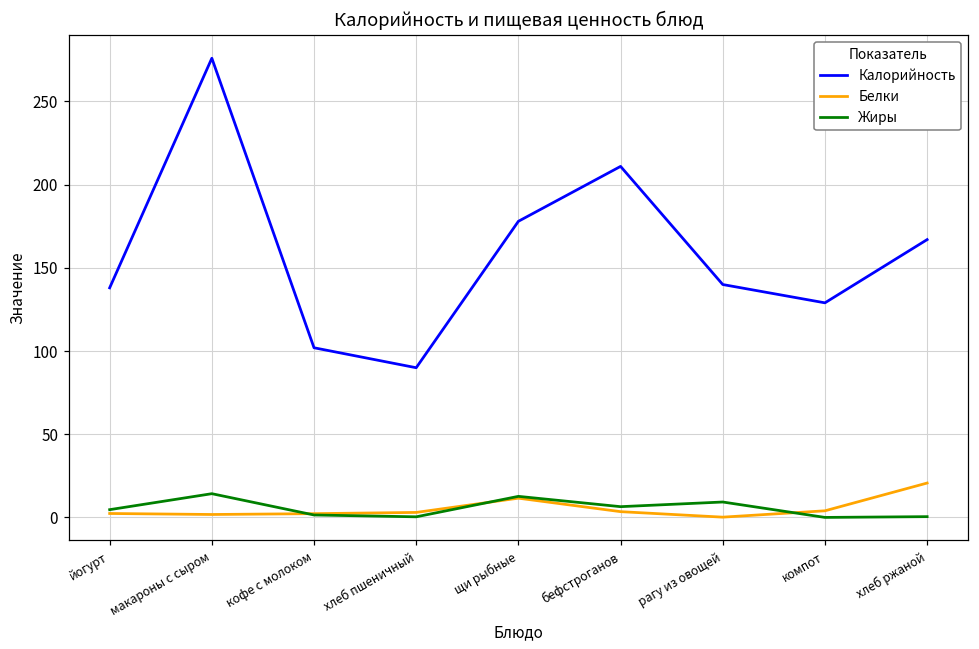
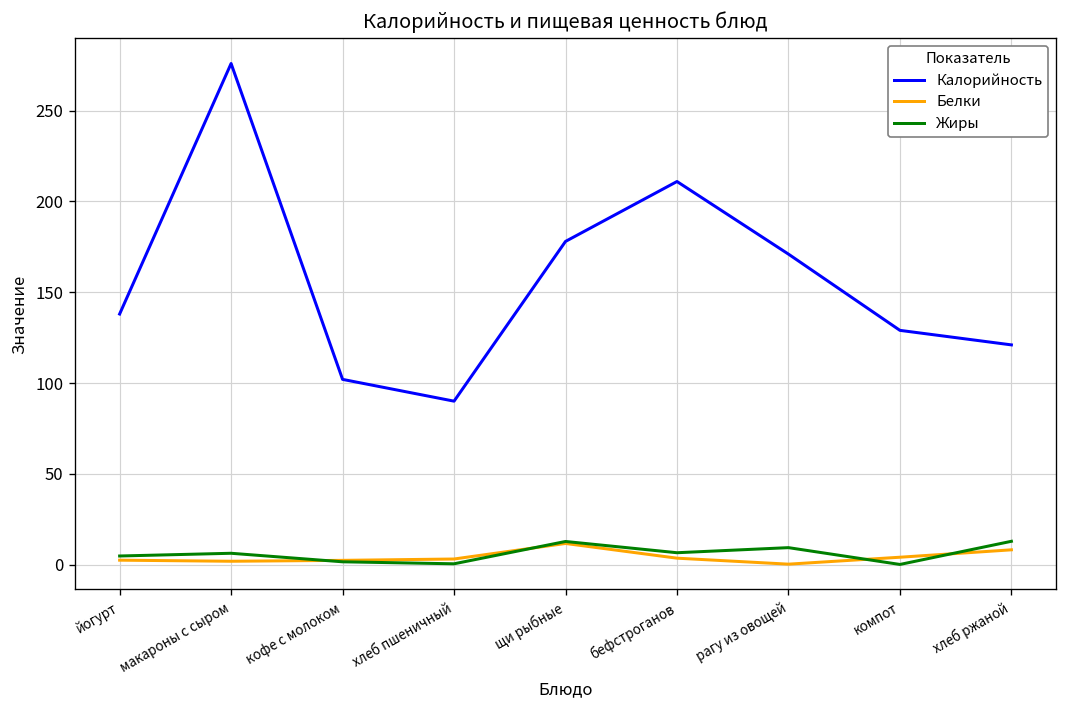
Жиры, макароны с сыром: 14 -> 6
Калорийность, рагу из овощей: 140 -> 171
Калорийность, хлеб ржаной: 167 -> 121
Белки, хлеб ржаной: 21 -> 8
Жиры, хлеб ржаной: 1 -> 13
